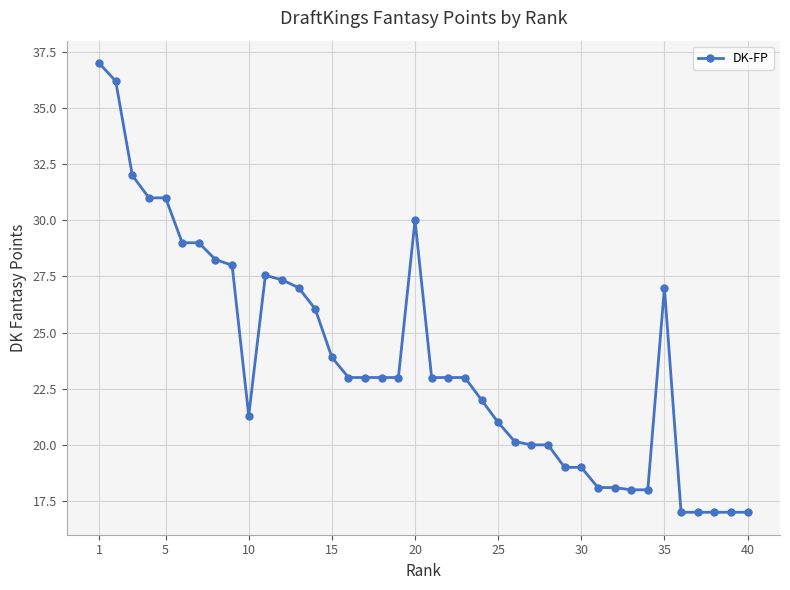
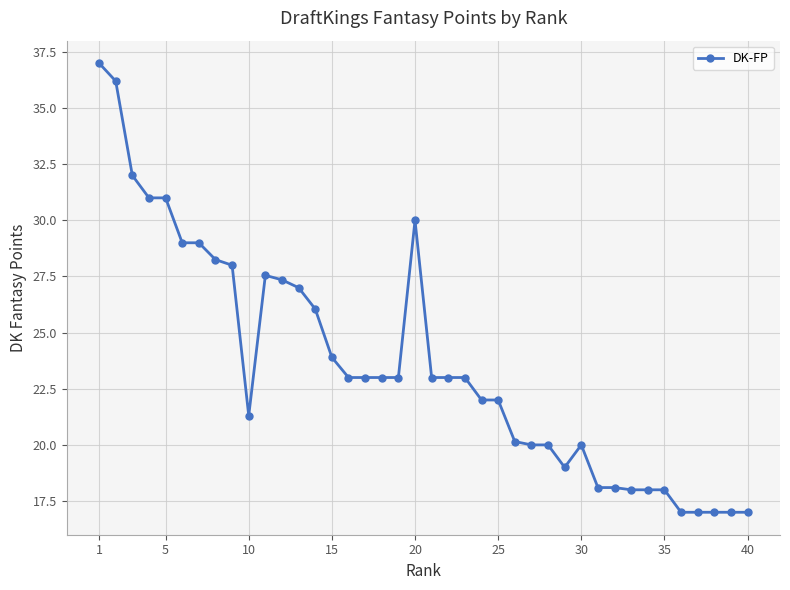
25: 21 -> 22
30: 19 -> 20
35: 27 -> 18
